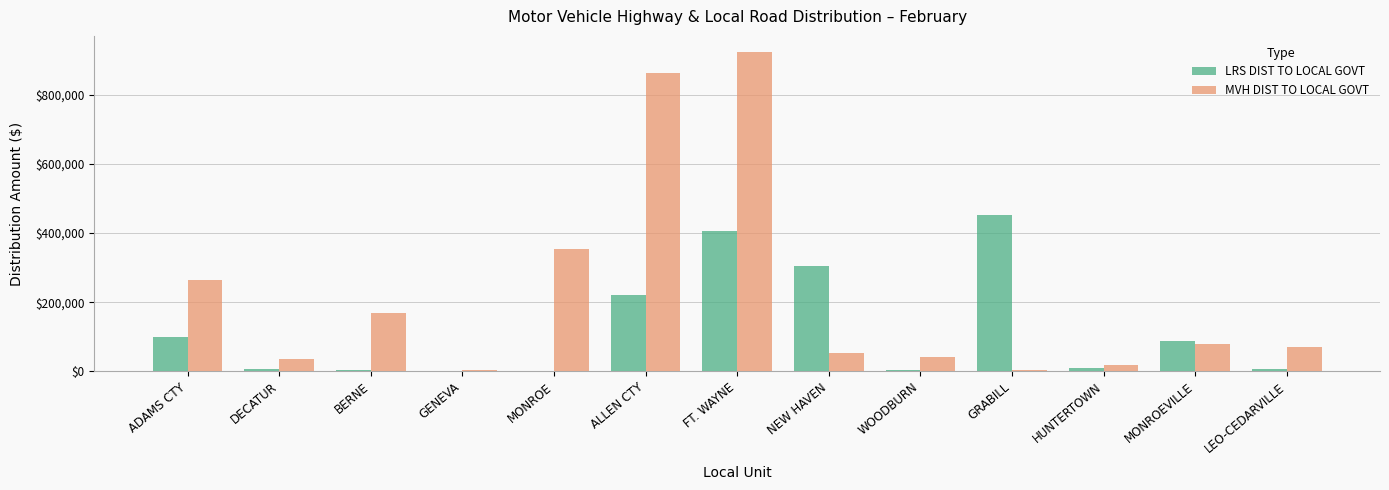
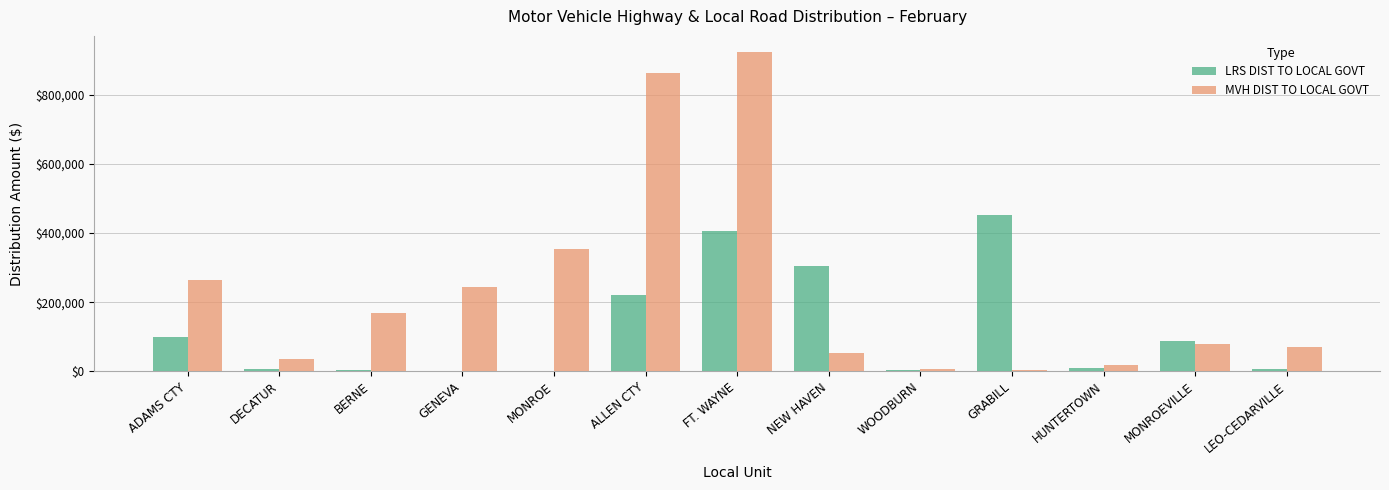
MVH DIST TO LOCAL GOVT, GENEVA: $0 -> $240,000
MVH DIST TO LOCAL GOVT, WOODBURN: $40,000 -> $10,000
